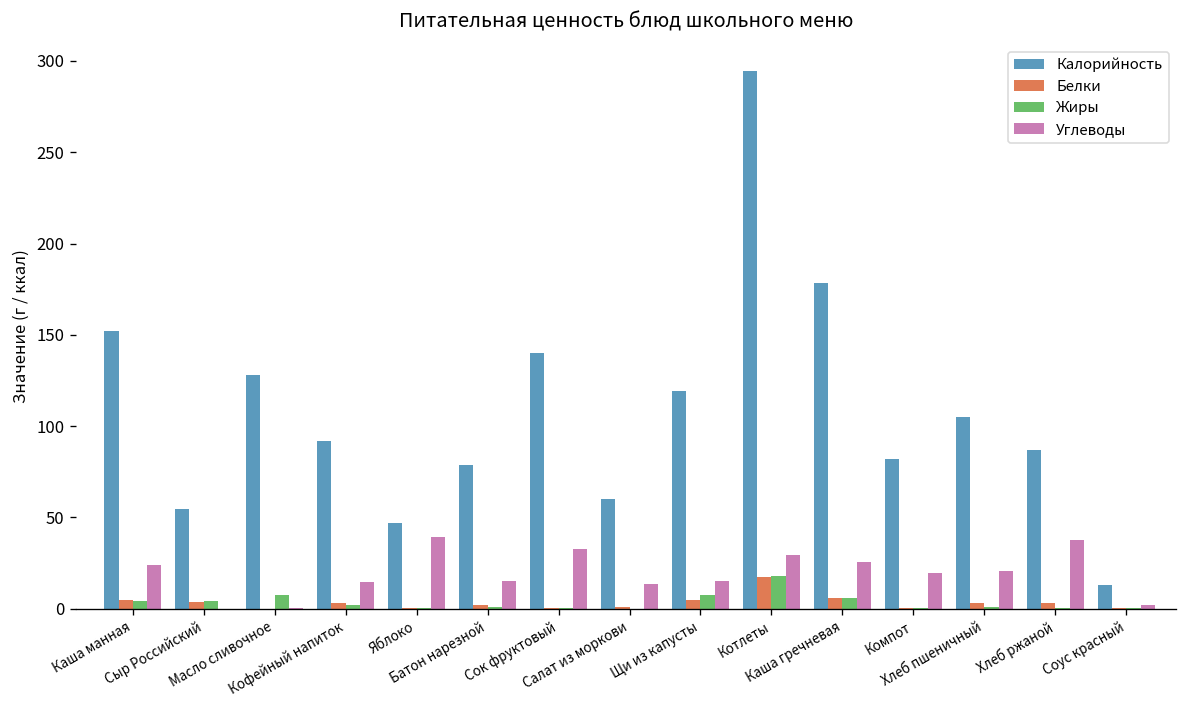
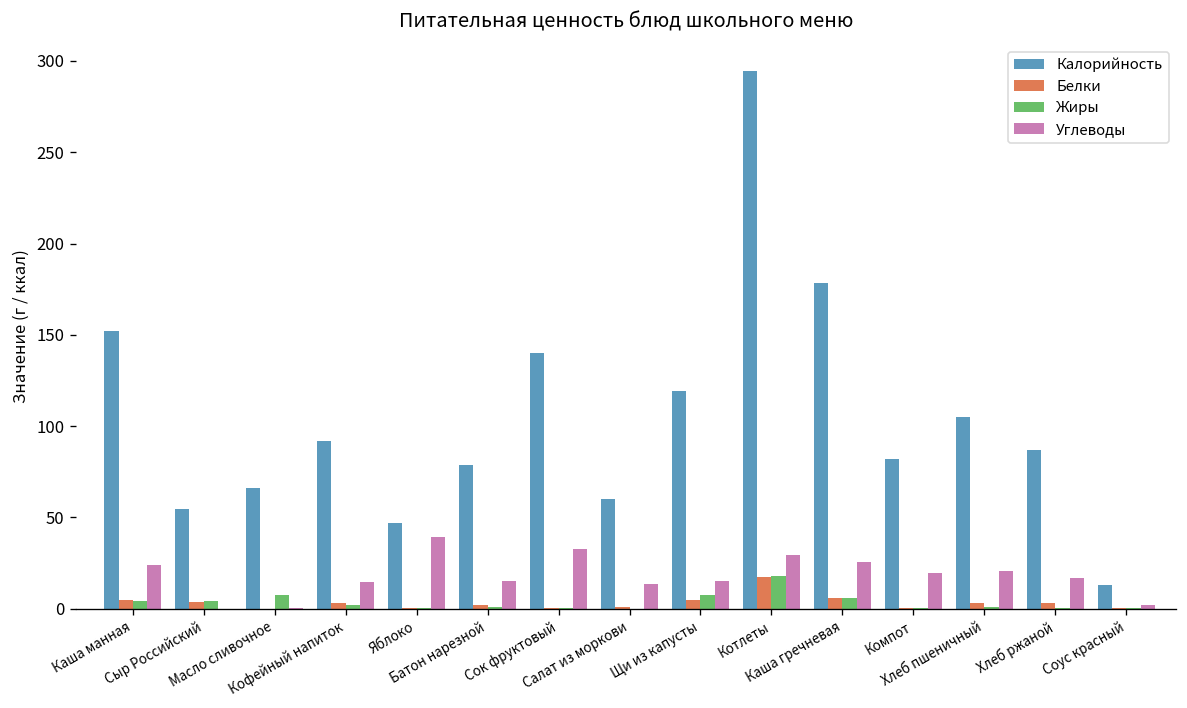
Калорийность, Масло сливочное: 128 -> 66
Углеводы, Хлеб ржаной: 37 -> 17
